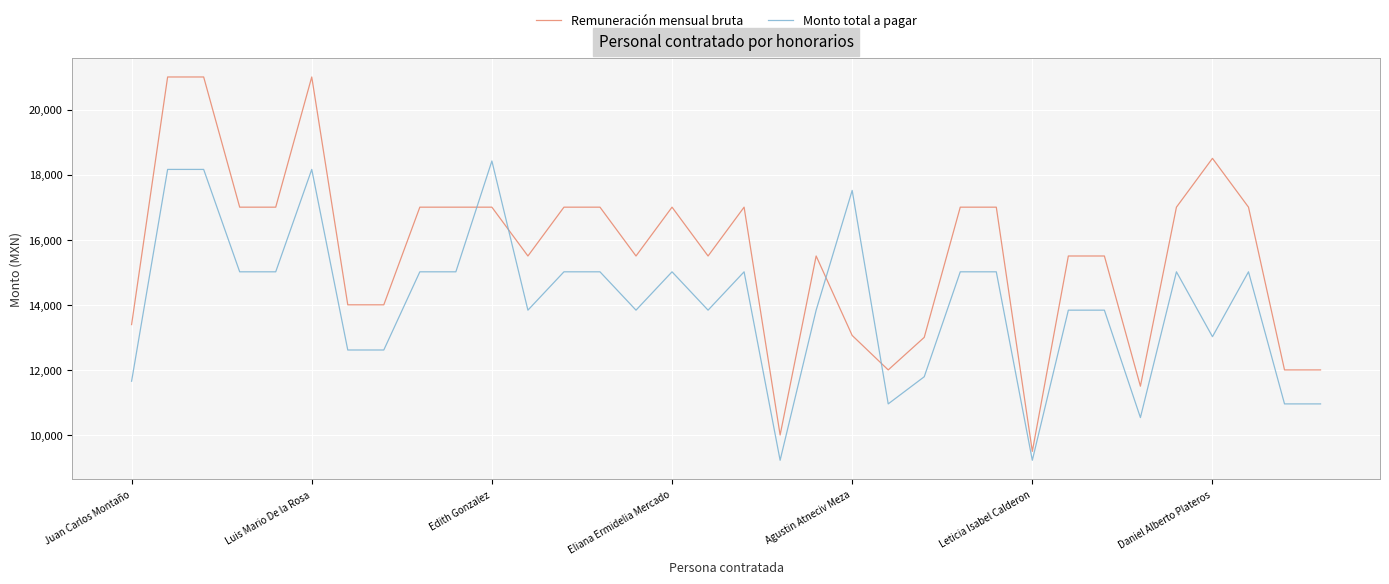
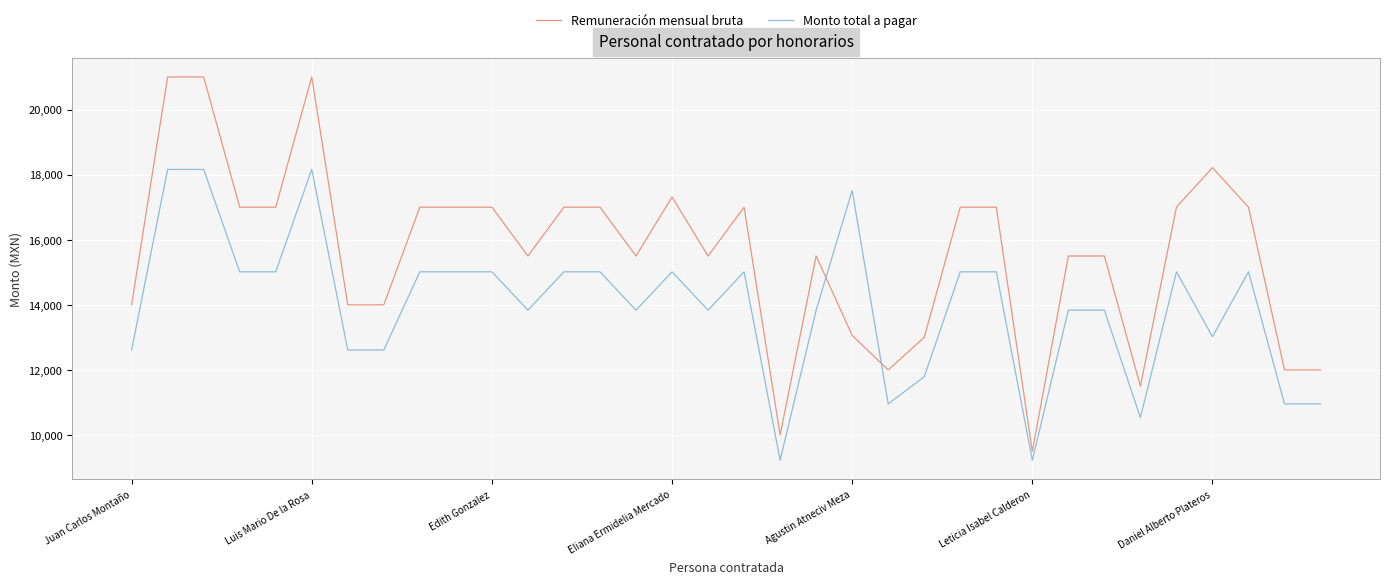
Remuneración mensual bruta, Juan Carlos Montaño: 13,400 -> 14,000
Monto total a pagar, Juan Carlos Montaño: 11,700 -> 12,600
Monto total a pagar, Edith Gonzalez: 18,400 -> 15,000
Remuneración mensual bruta, Eliana Ermidelia Mercado: 17,000 -> 17,300
Remuneración mensual bruta, Daniel Alberto Plateros: 18,500 -> 18,200
